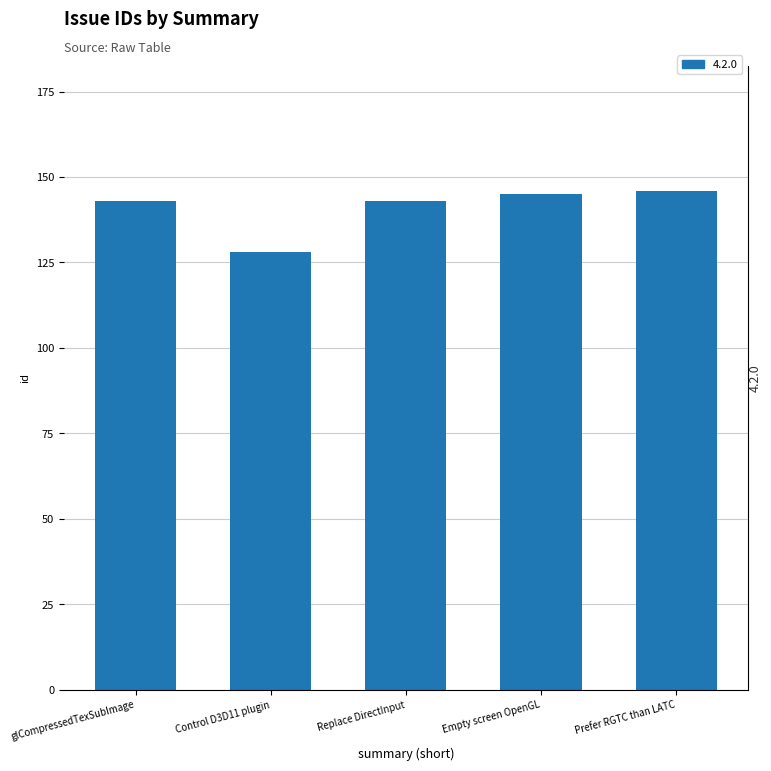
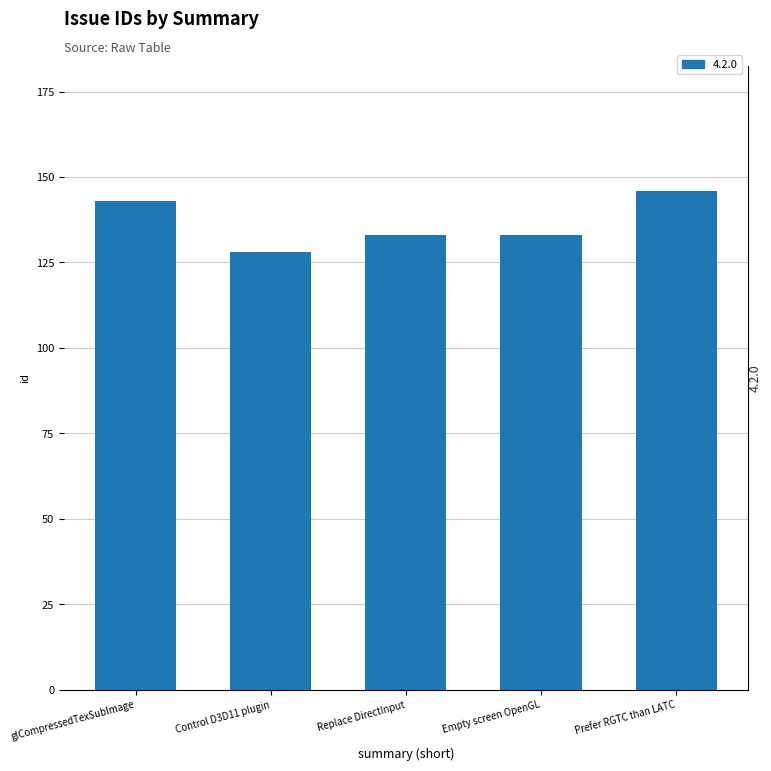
Replace DirectInput: 143 -> 133
Empty screen OpenGL: 145 -> 133
